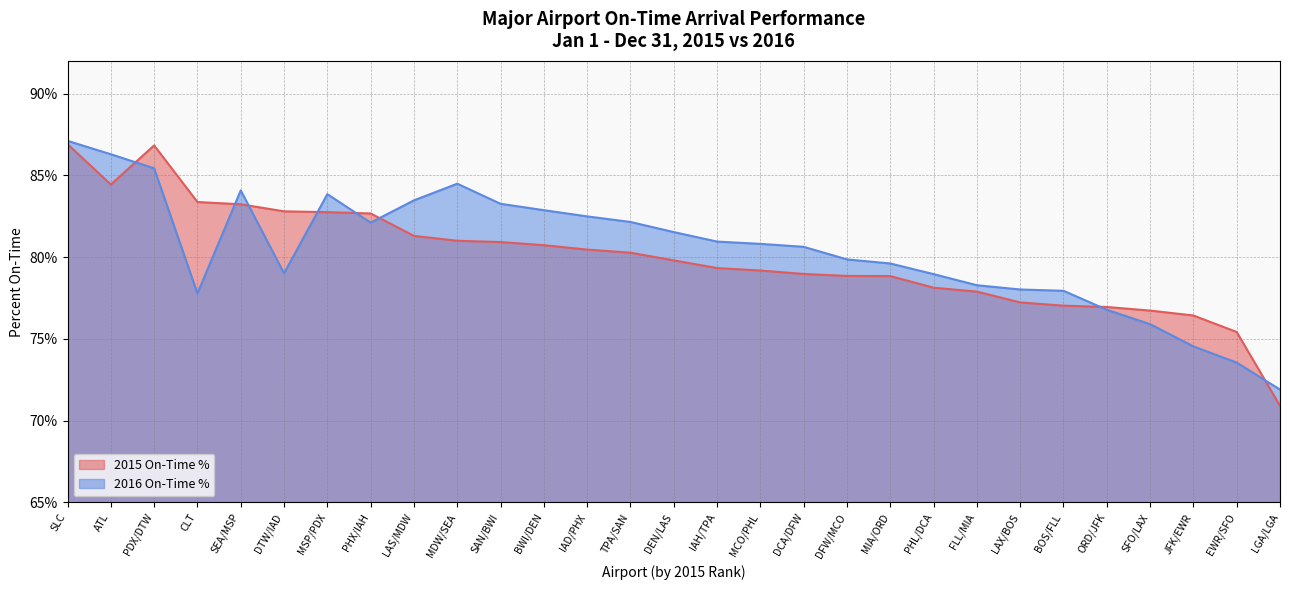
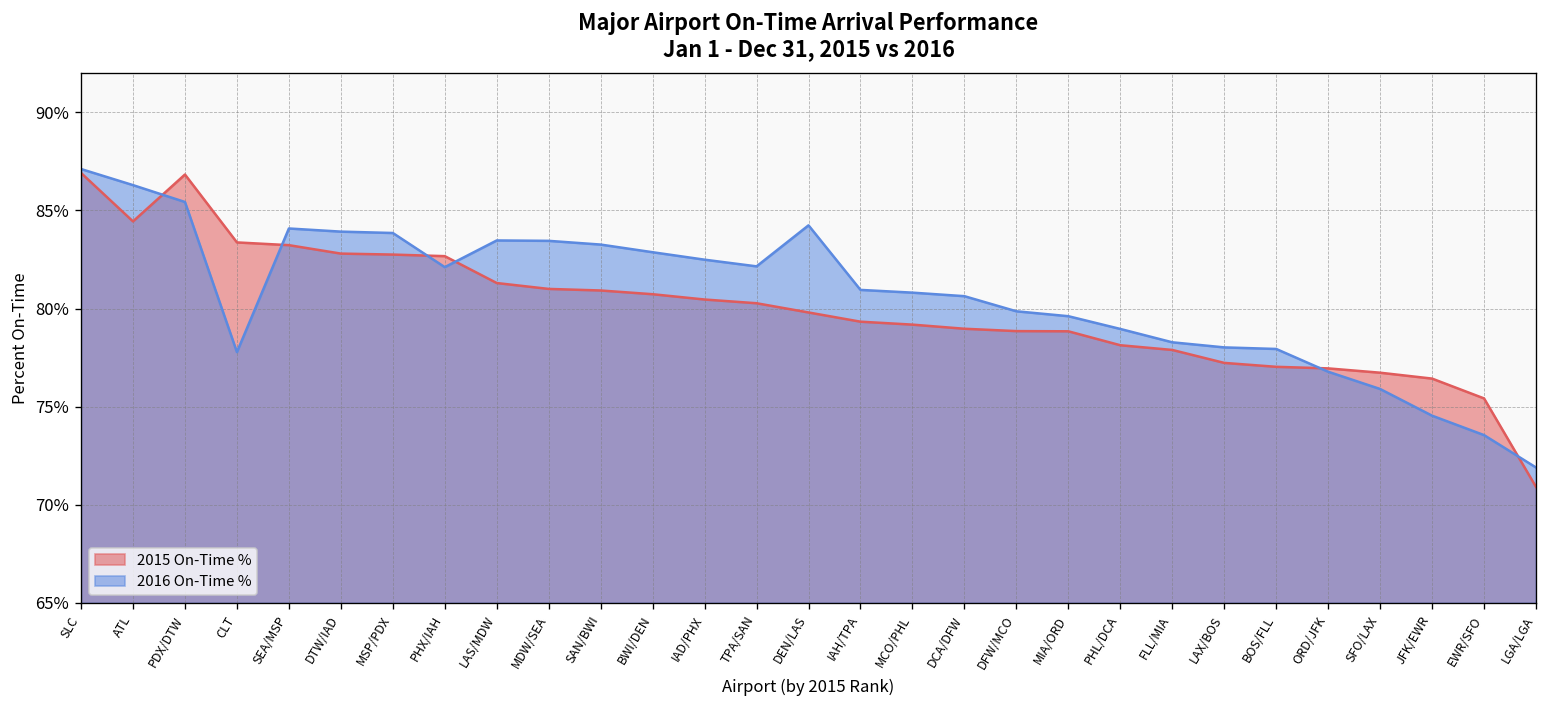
2016 On-Time %, DTW/IAD: 79.0% -> 83.9%
2016 On-Time %, MDW/SEA: 84.5% -> 83.5%
2016 On-Time %, DEN/LAS: 81.5% -> 84.2%
